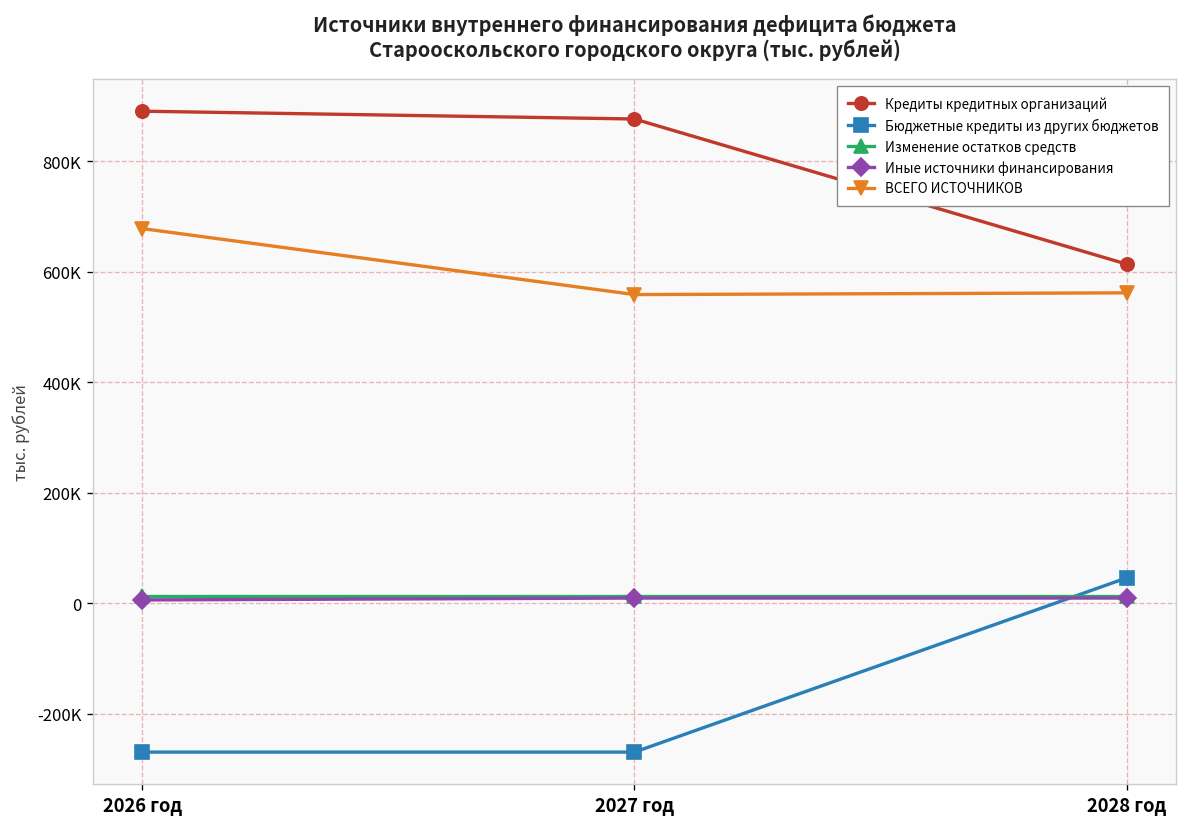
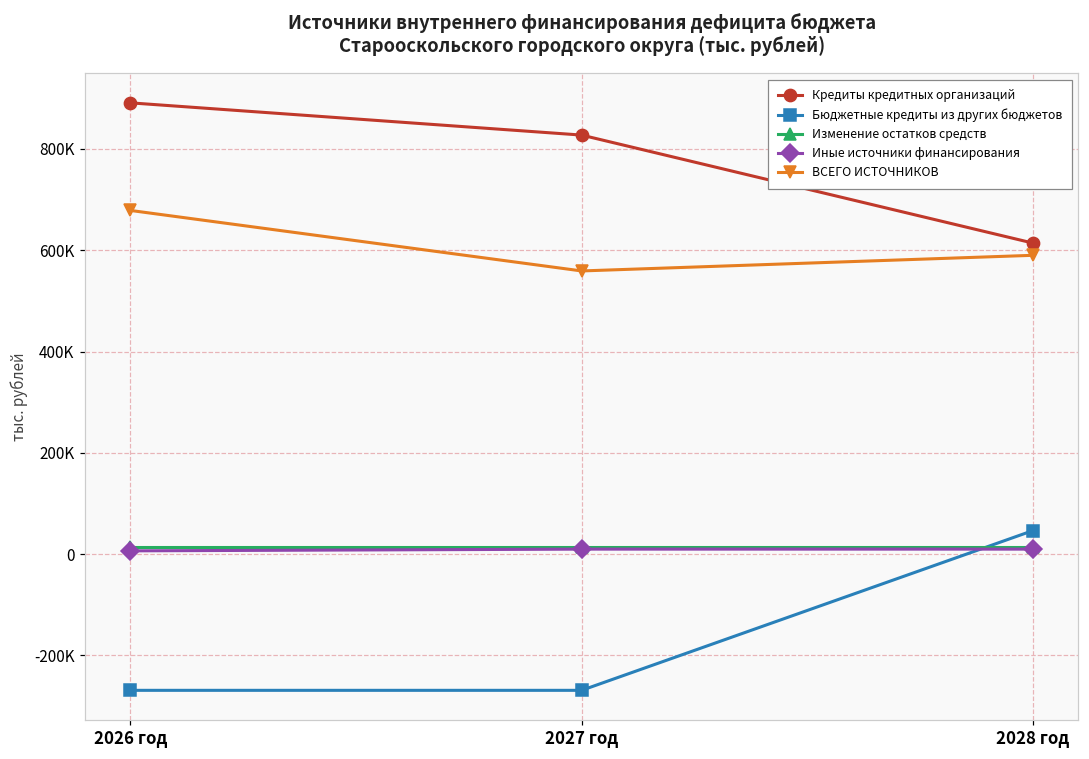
Кредиты кредитных организаций, 2027 год: 880000 -> 830000
ВСЕГО ИСТОЧНИКОВ, 2028 год: 560000 -> 590000
